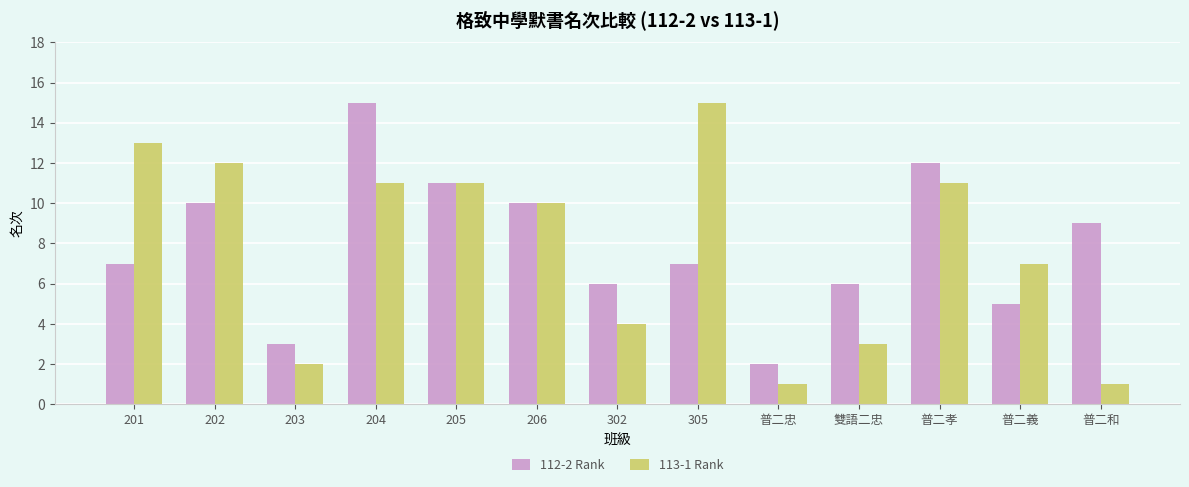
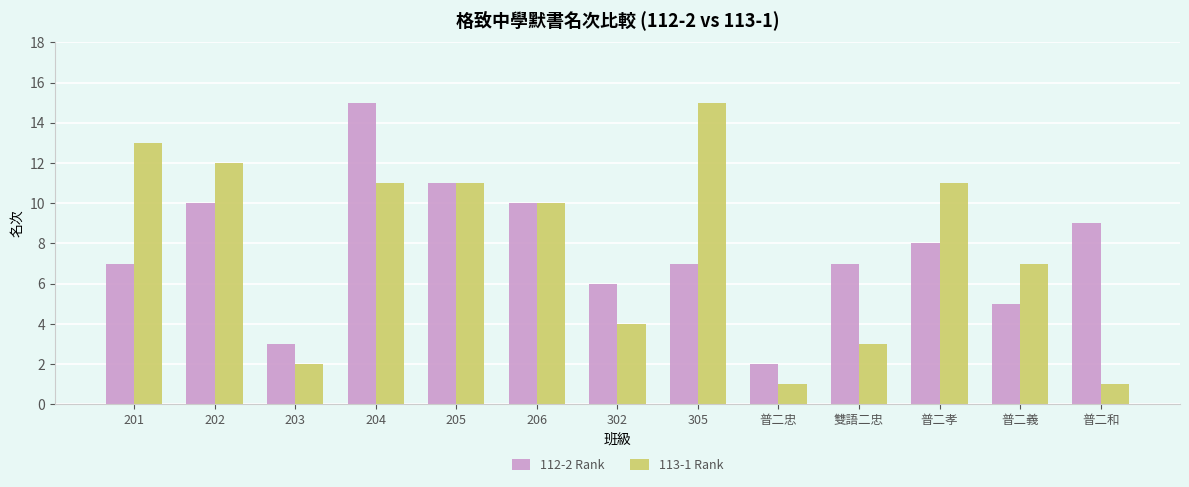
112-2 Rank, 雙語二忠: 6 -> 7
112-2 Rank, 普二孝: 12 -> 8
